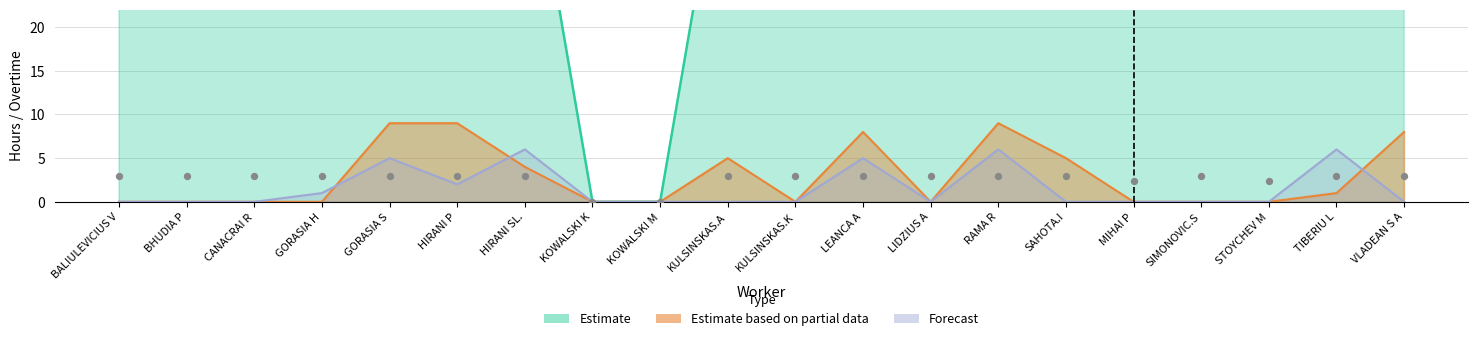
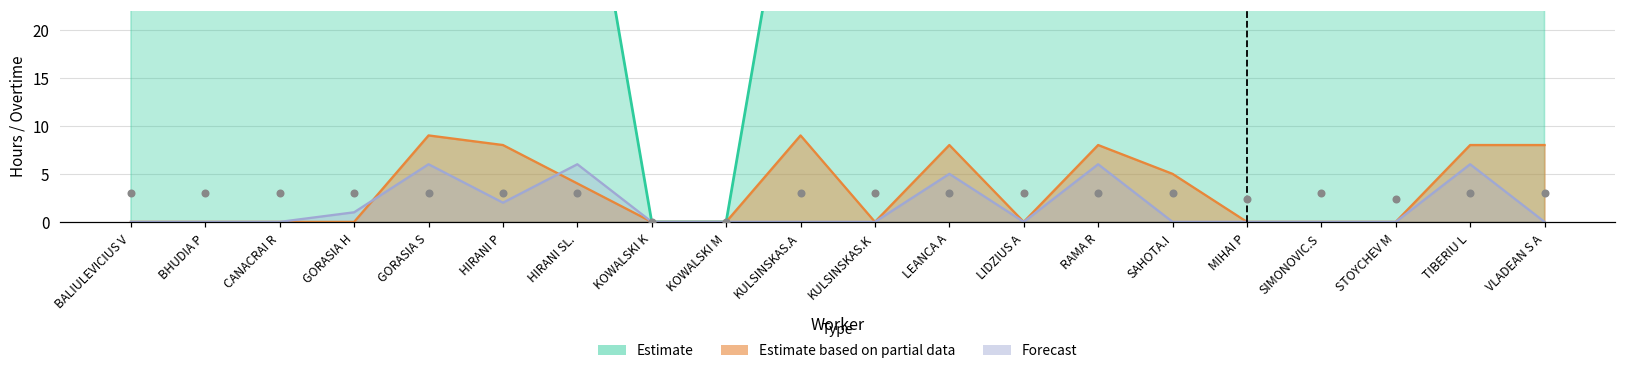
Forecast, GORASIA S: 5 -> 6
Estimate based on partial data, HIRANI P: 9 -> 8
Estimate based on partial data, KULSINSKAS.A: 5 -> 9
Estimate based on partial data, RAMA R: 9 -> 8
Estimate based on partial data, TIBERIU L: 1 -> 8
